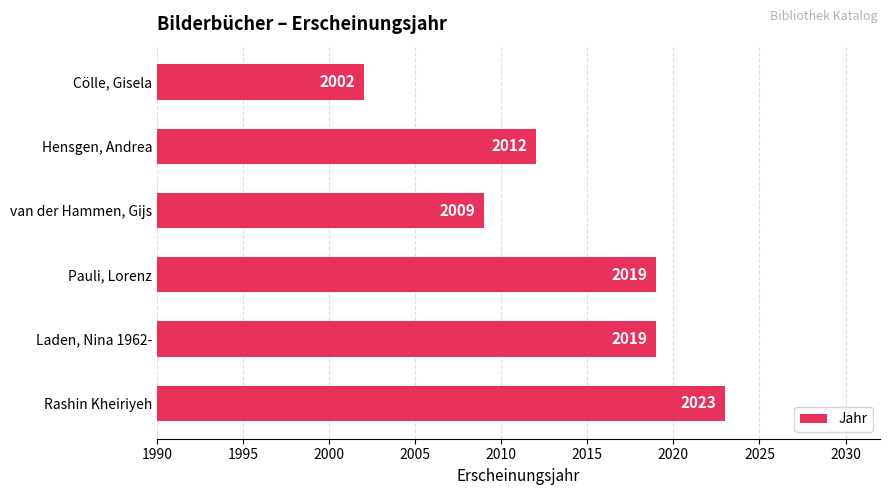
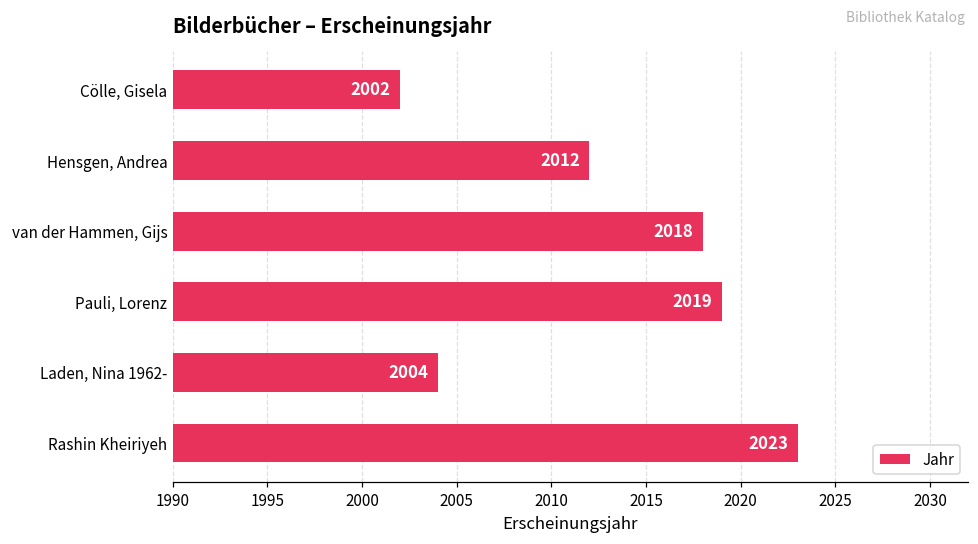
van der Hammen, Gijs: 2009 -> 2018
Laden, Nina 1962-: 2019 -> 2004
